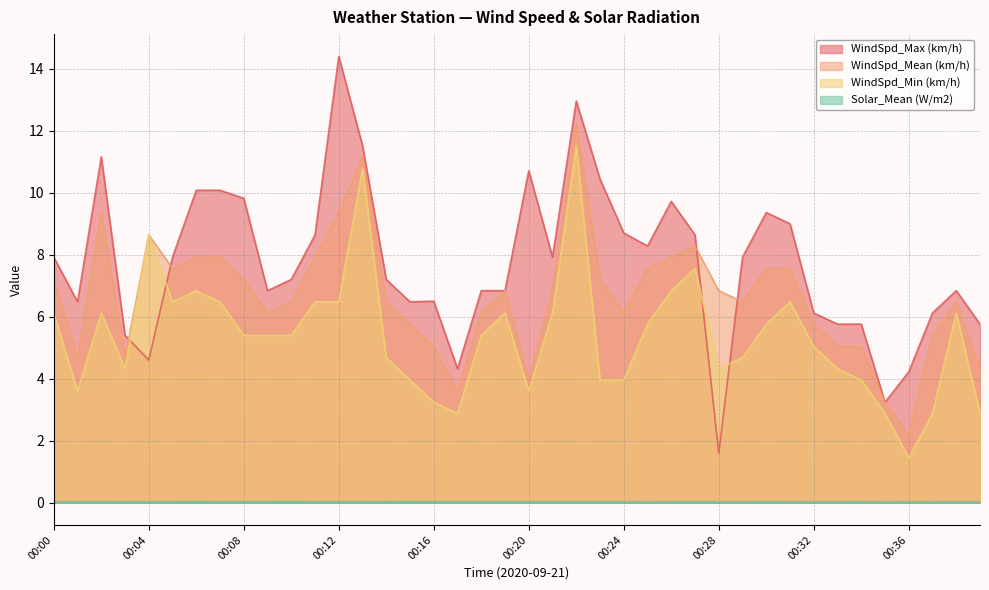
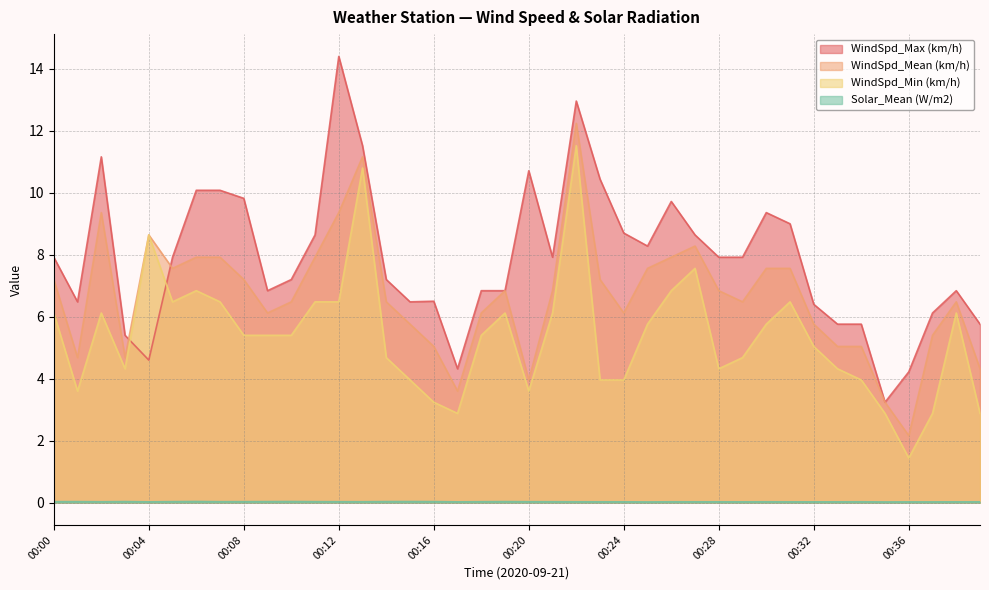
WindSpd_Max (km/h), 00:28: 1.6 -> 7.9
WindSpd_Max (km/h), 00:32: 6.1 -> 6.4
